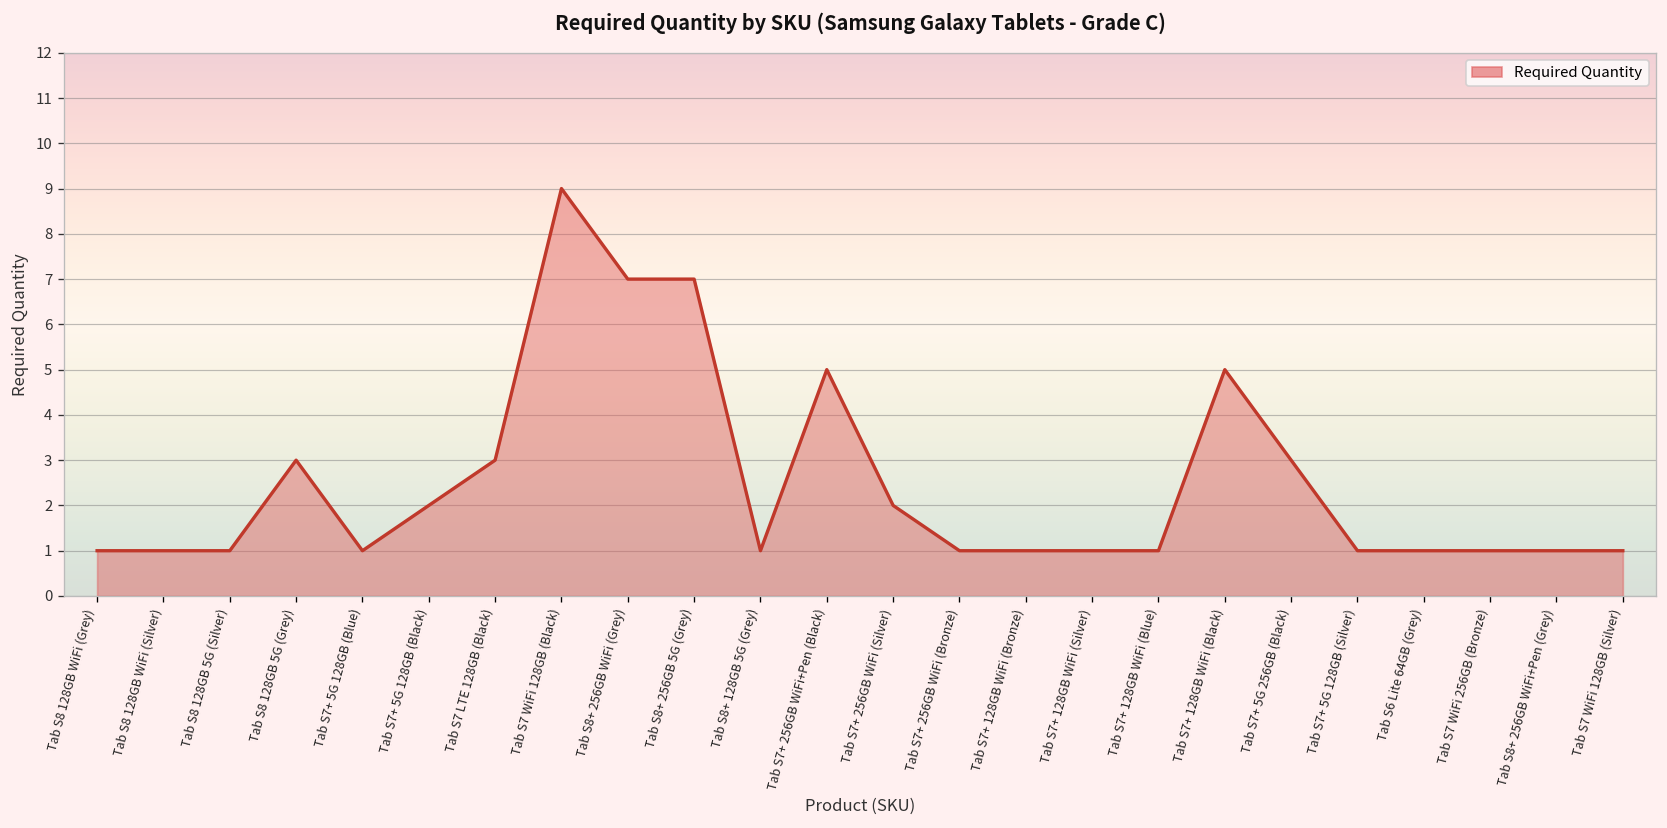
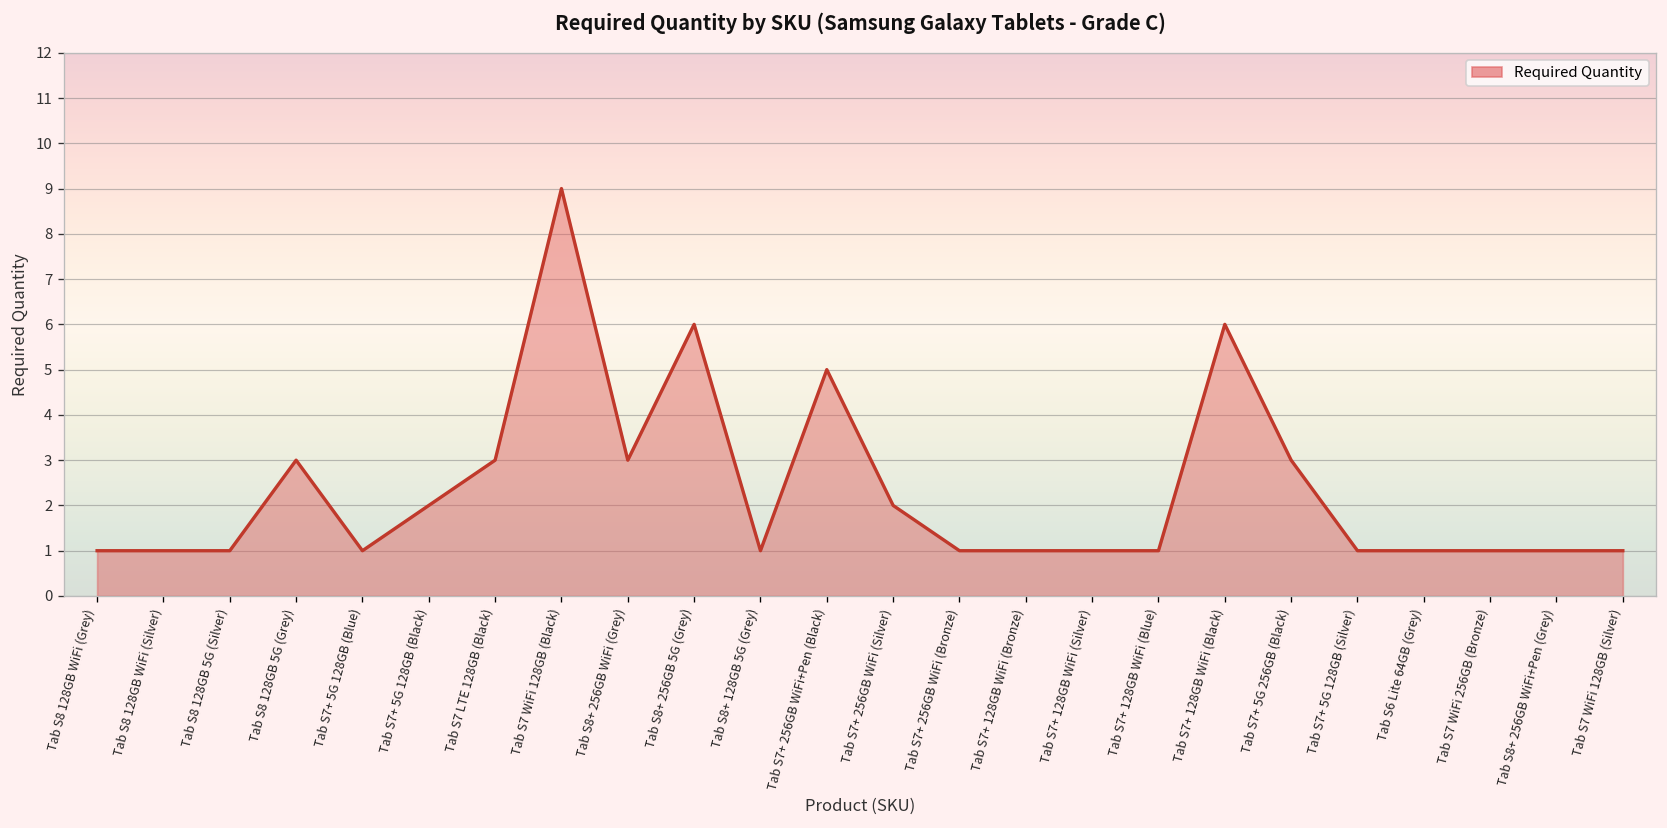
Tab S8+ 256GB WiFi (Grey): 7 -> 3
Tab S8+ 256GB 5G (Grey): 7 -> 6
Tab S7+ 128GB WiFi (Black): 5 -> 6
